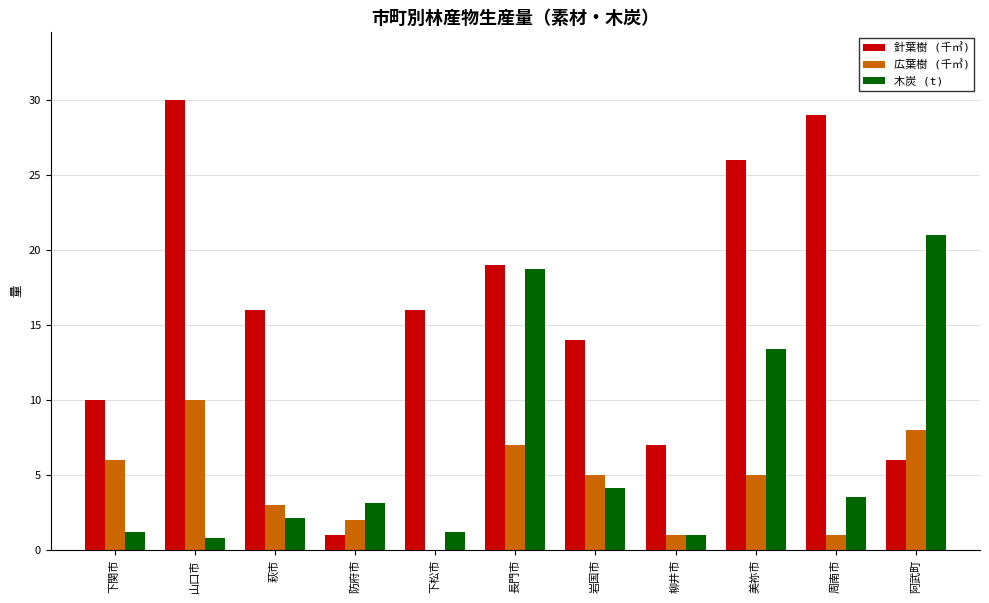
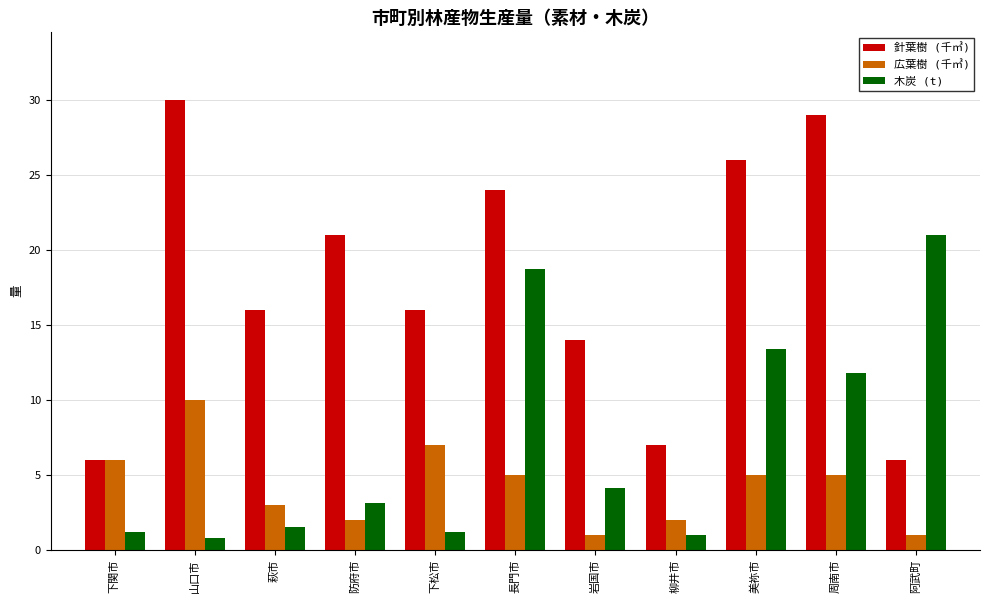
針葉樹 (千㎥), 下関市: 10 -> 6
木炭 (t), 萩市: 2.1 -> 1.5
針葉樹 (千㎥), 防府市: 1 -> 21
広葉樹 (千㎥), 下松市: 0 -> 7
針葉樹 (千㎥), 長門市: 19 -> 24
広葉樹 (千㎥), 長門市: 7 -> 5
広葉樹 (千㎥), 岩国市: 5 -> 1
広葉樹 (千㎥), 柳井市: 1 -> 2
広葉樹 (千㎥), 周南市: 1 -> 5
木炭 (t), 周南市: 3.5 -> 11.8
広葉樹 (千㎥), 阿武町: 8 -> 1
